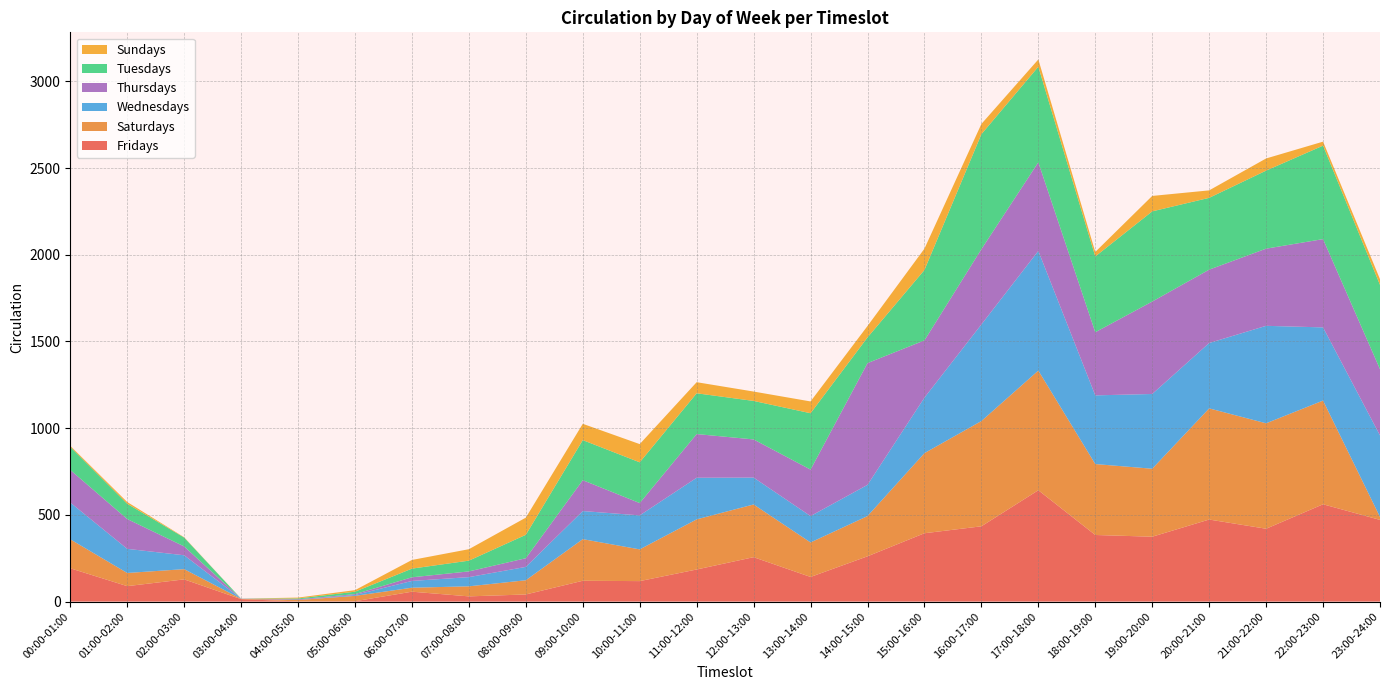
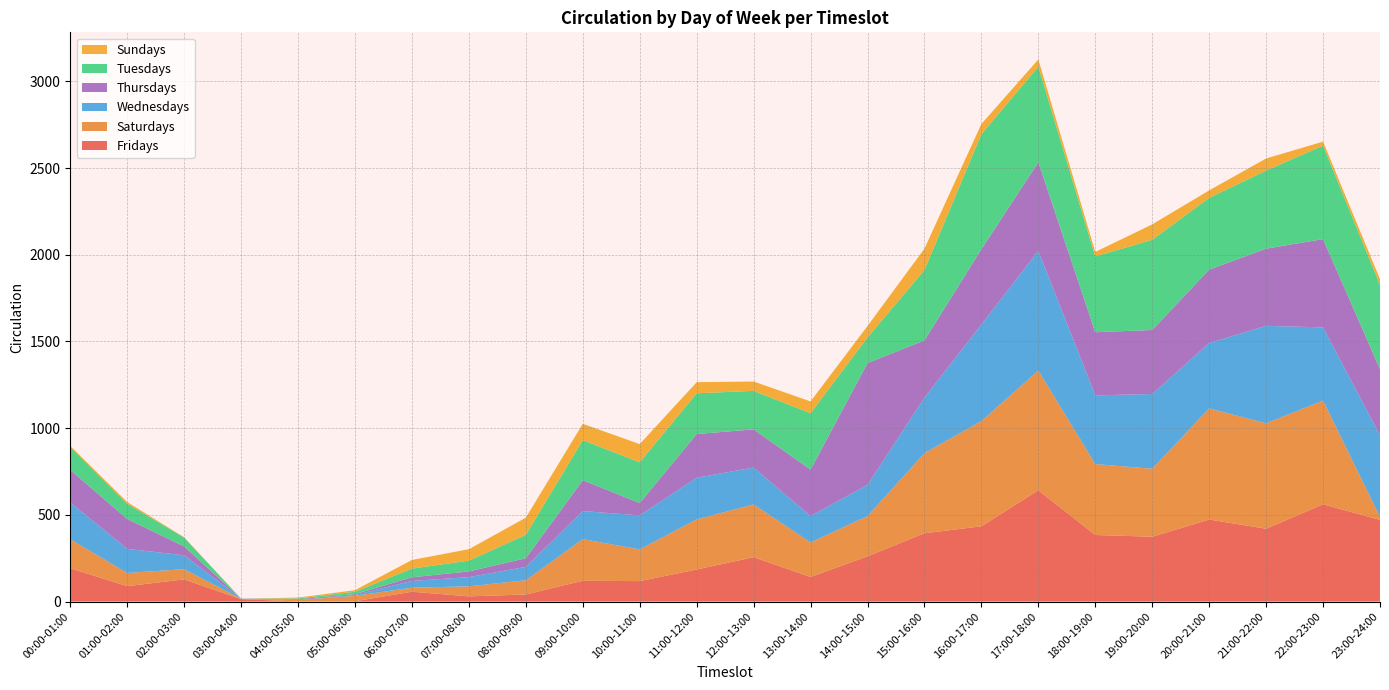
Wednesdays, 12:00-13:00: 160 -> 210
Thursdays, 19:00-20:00: 530 -> 370
